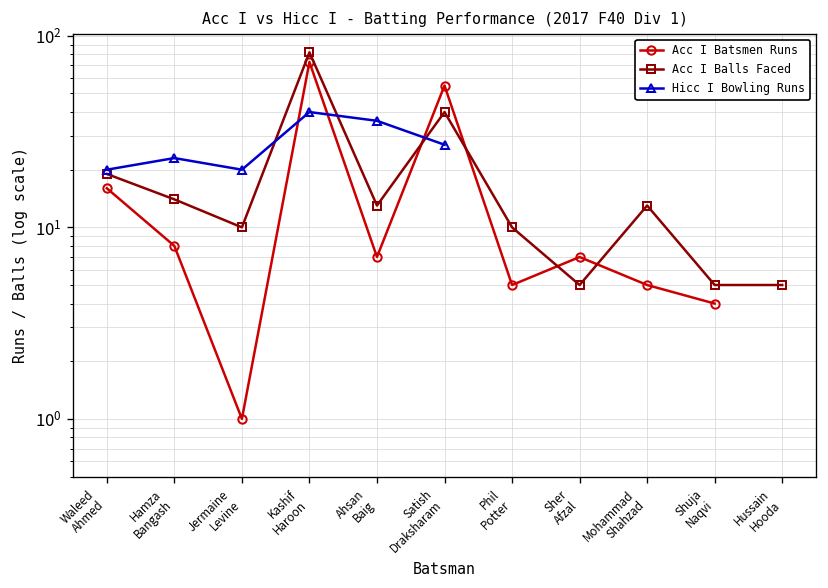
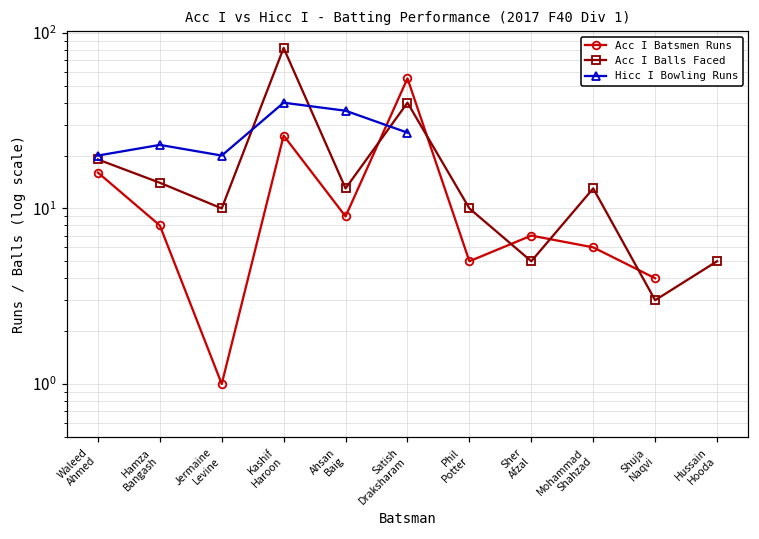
Acc I Batsmen Runs, Kashif Haroon: 70 -> 26
Acc I Batsmen Runs, Ahsan Baig: 7 -> 9
Acc I Batsmen Runs, Mohammad Shahzad: 5 -> 6
Acc I Balls Faced, Shuja Naqvi: 5 -> 3
